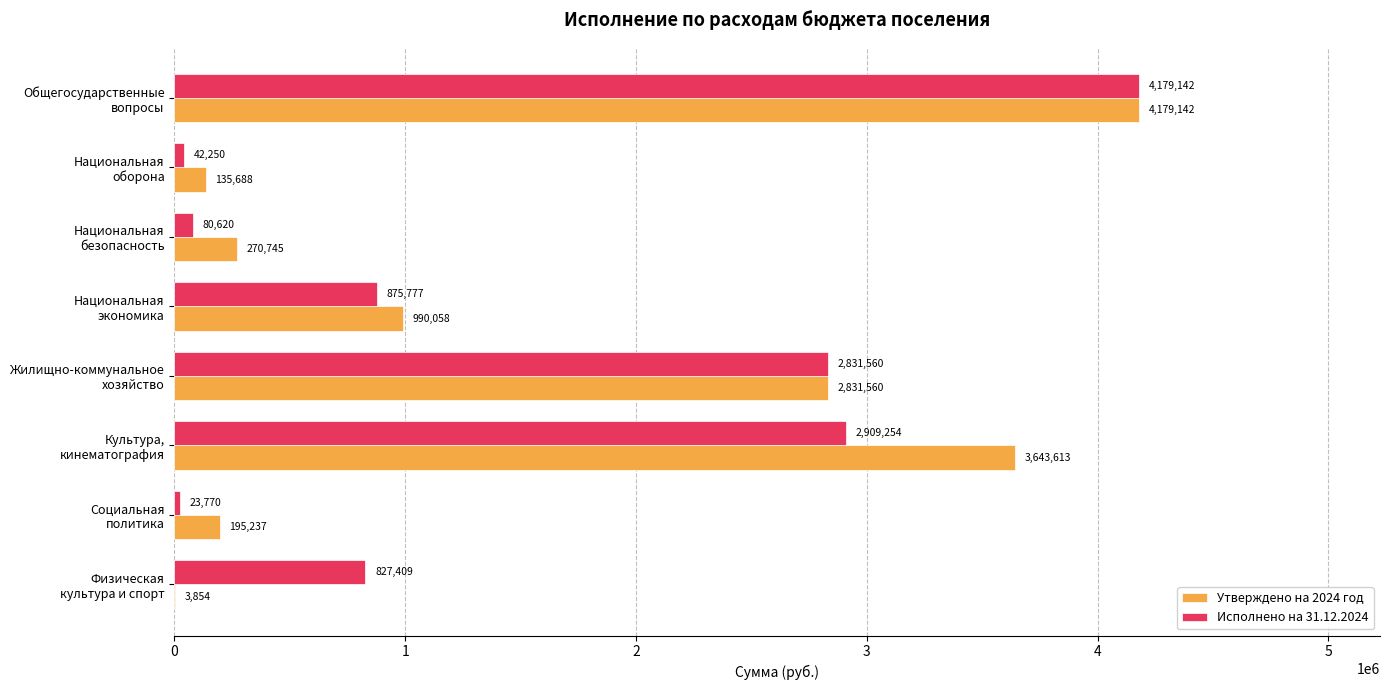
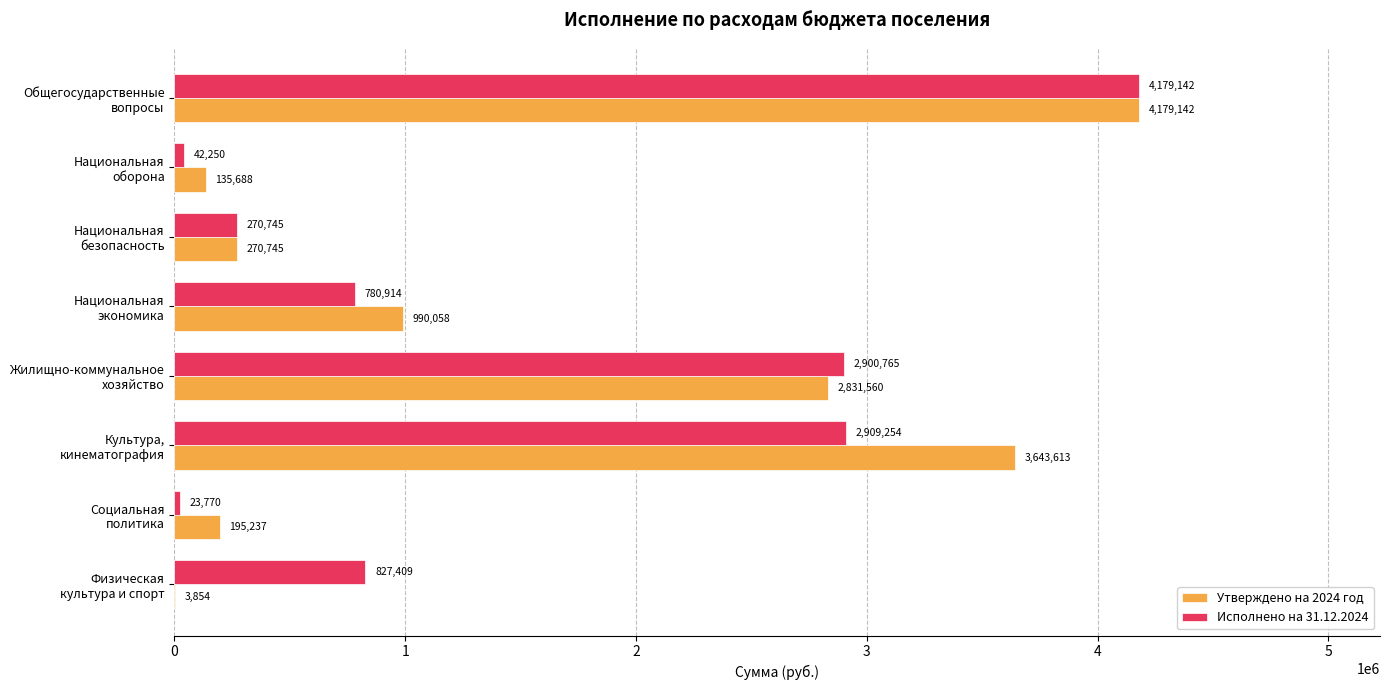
Исполнено на 31.12.2024, Национальная безопасность: 80,620 -> 270,745
Исполнено на 31.12.2024, Национальная экономика: 875,777 -> 780,914
Исполнено на 31.12.2024, Жилищно-коммунальное хозяйство: 2,831,560 -> 2,900,765
